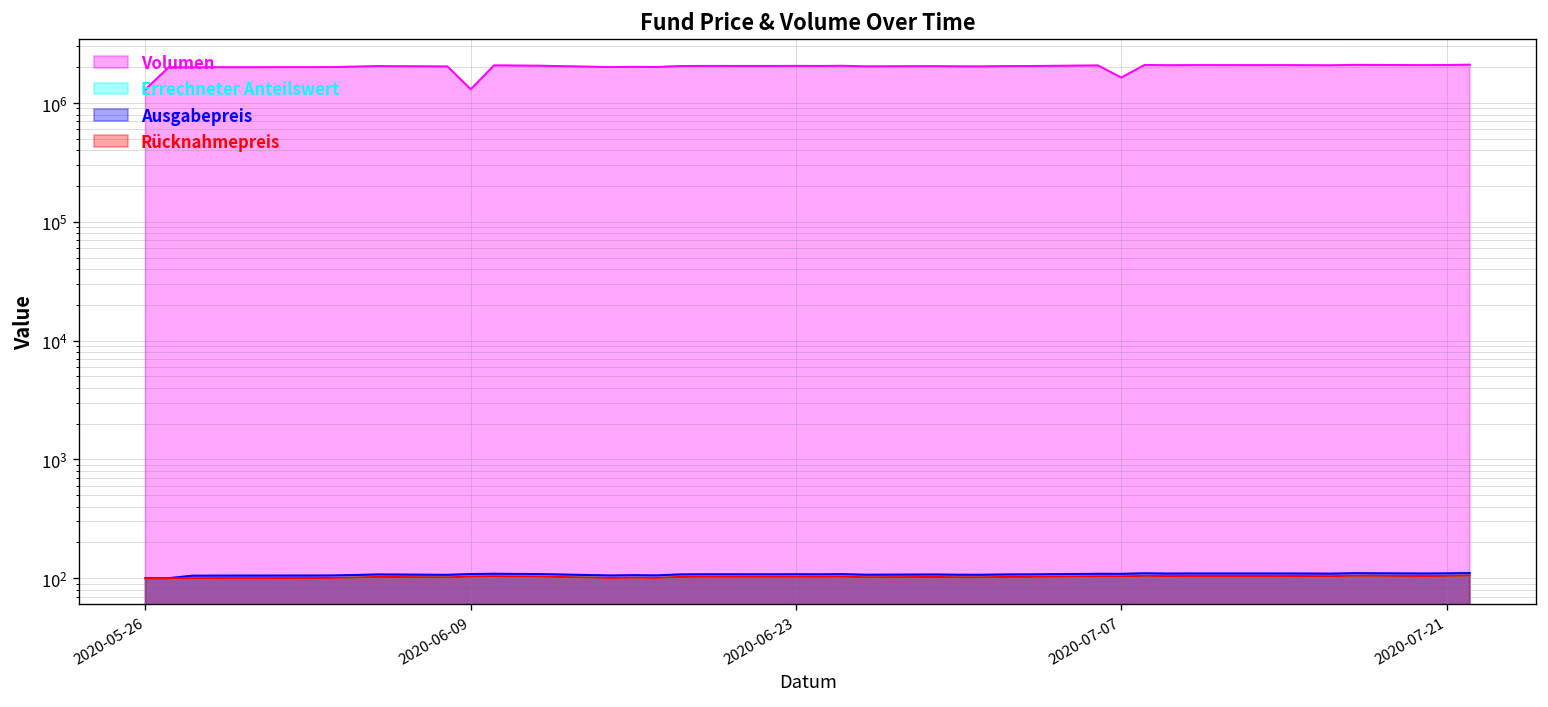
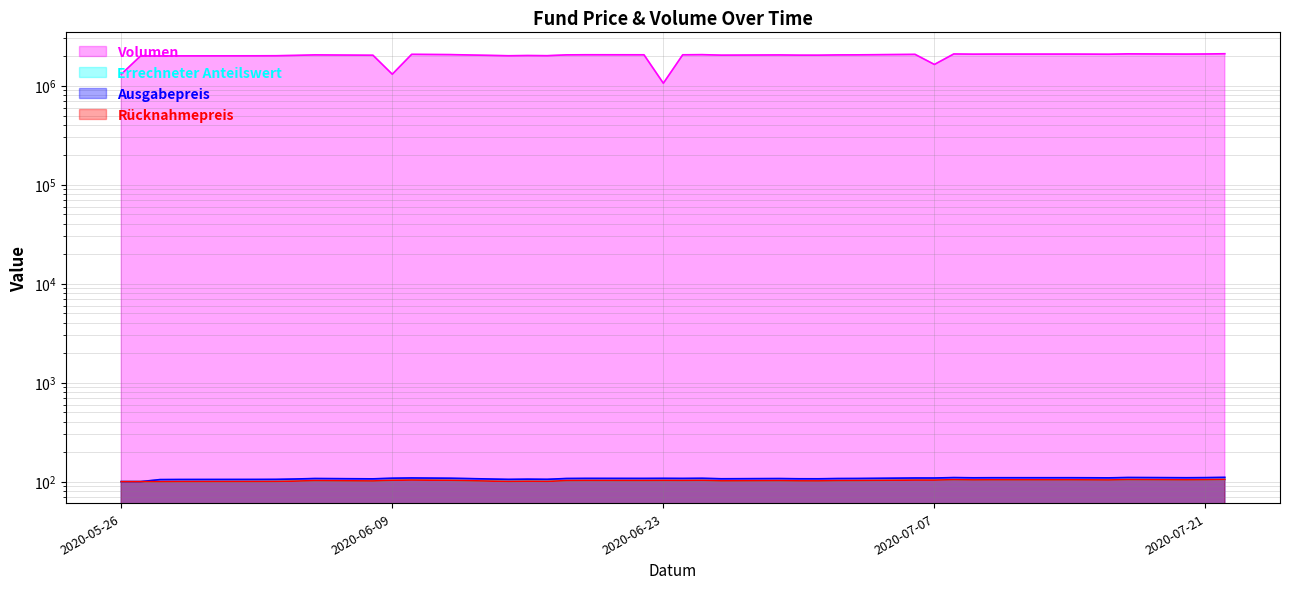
Volumen, 2020-06-23: 2100000 -> 1100000
